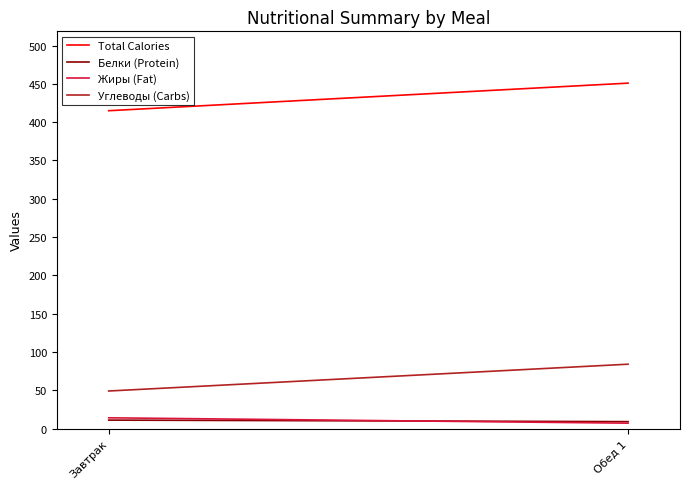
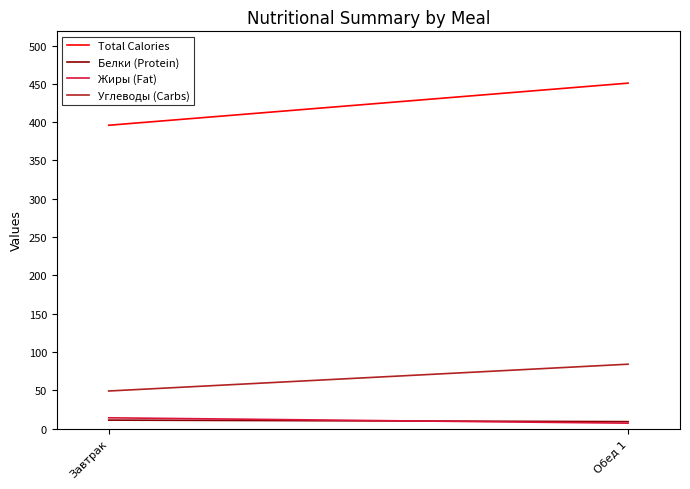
Total Calories, Завтрак: 420 -> 400
